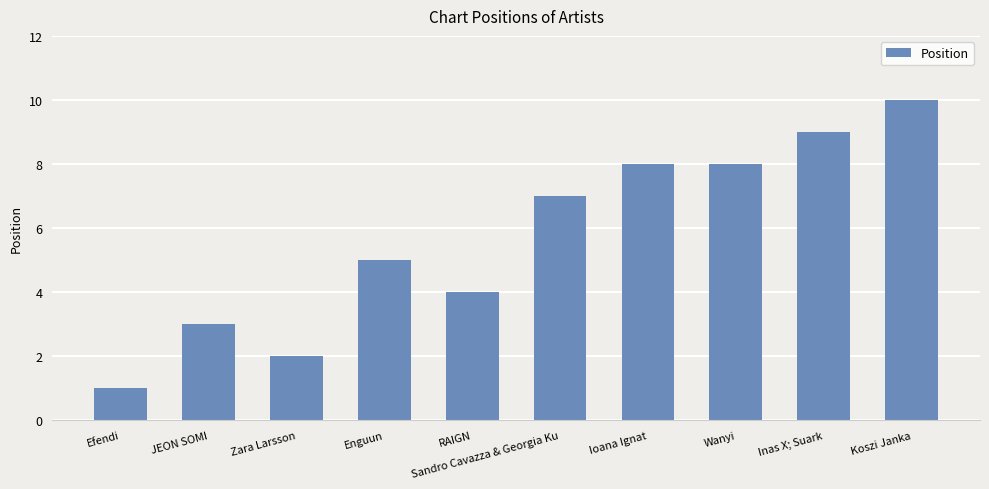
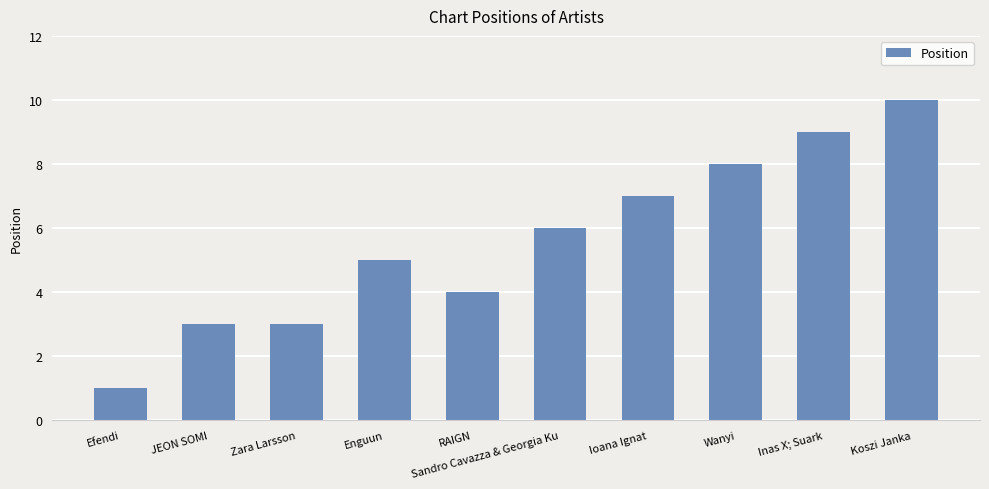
Zara Larsson: 2 -> 3
Sandro Cavazza & Georgia Ku: 7 -> 6
Ioana Ignat: 8 -> 7
